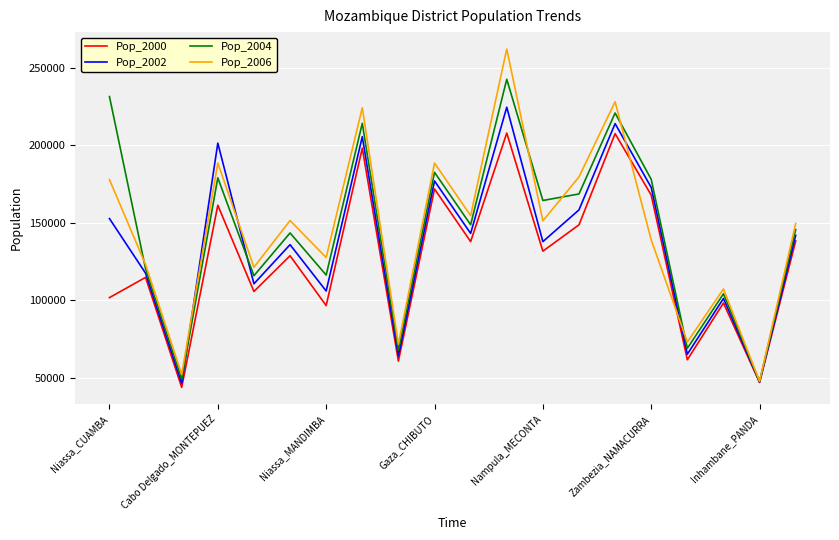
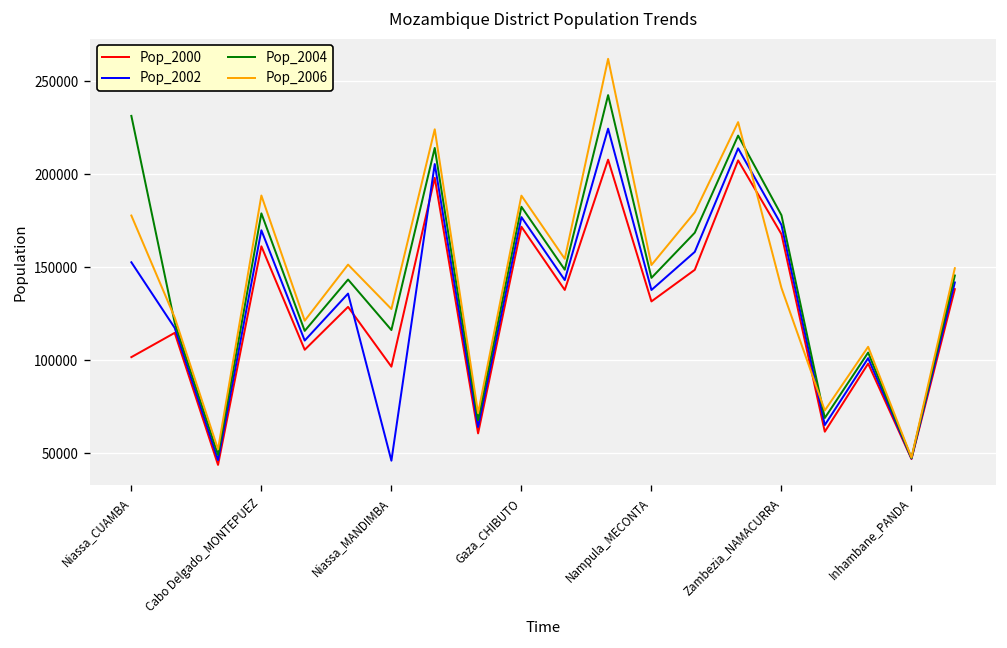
Pop_2002, Cabo Delgado_MONTEPUEZ: 201000 -> 170000
Pop_2002, Niassa_MANDIMBA: 106000 -> 46000
Pop_2004, Nampula_MECONTA: 164000 -> 144000
